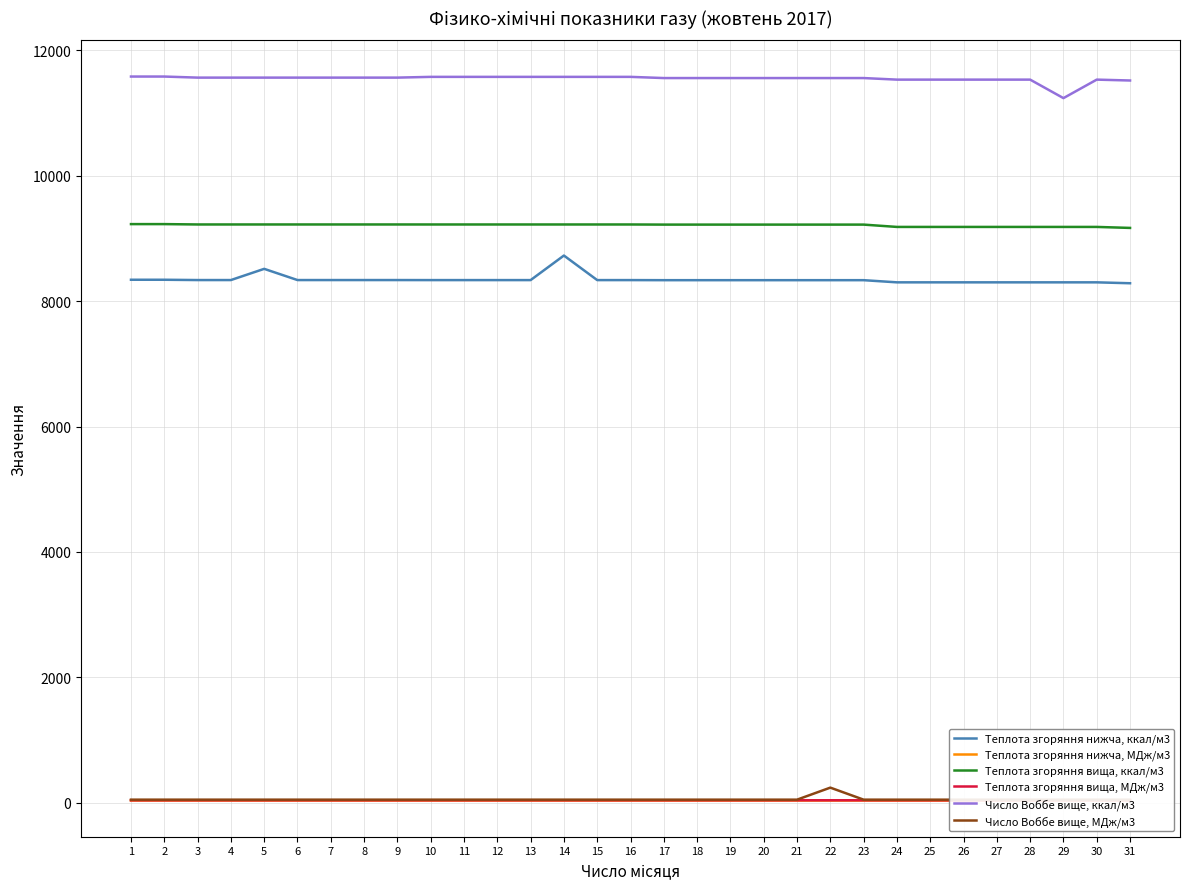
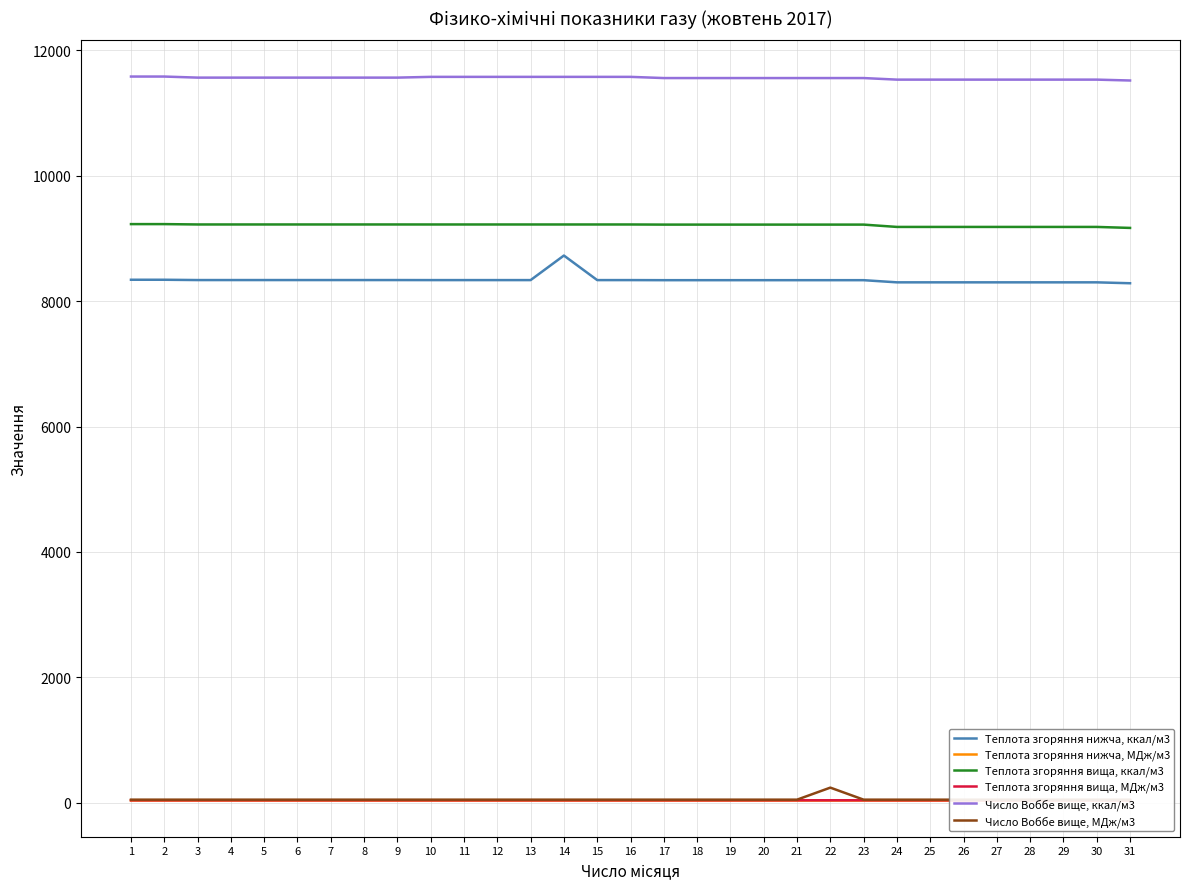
Теплота згоряння нижча, ккал/м3, 5: 8500 -> 8300
Число Воббе вище, ккал/м3, 29: 11200 -> 11500
